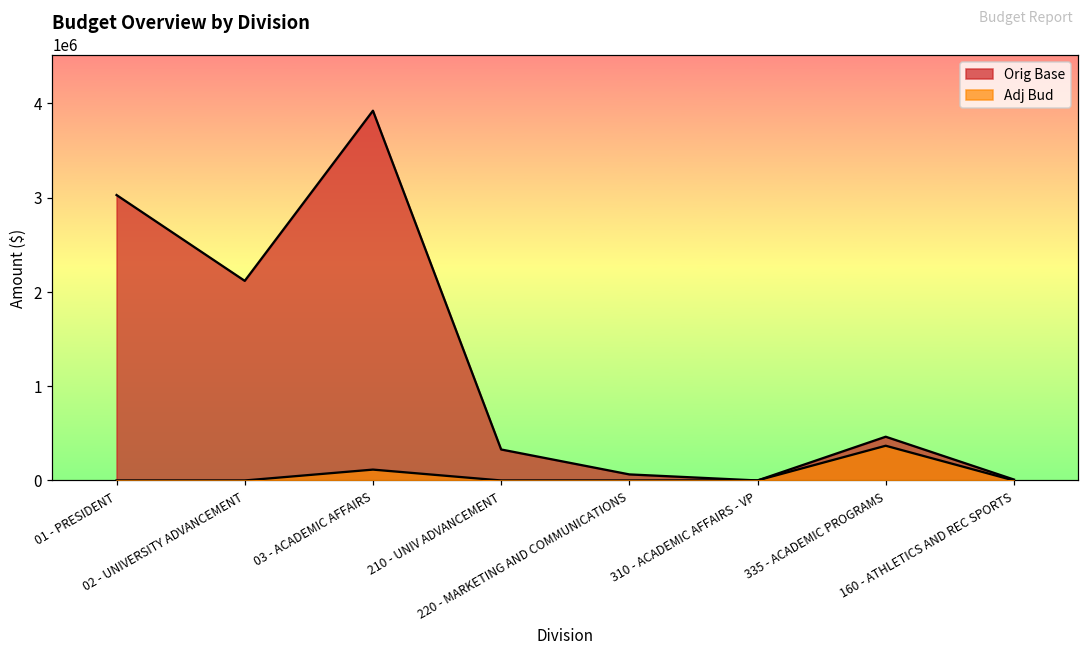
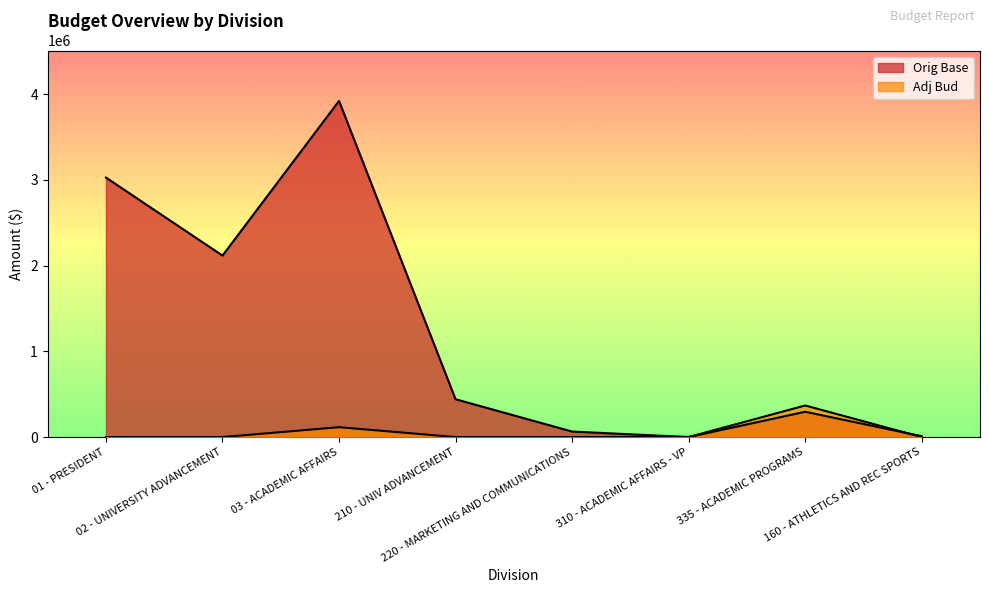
Orig Base, 210 - UNIV ADVANCEMENT: 300000 -> 400000
Orig Base, 335 - ACADEMIC PROGRAMS: 500000 -> 300000
